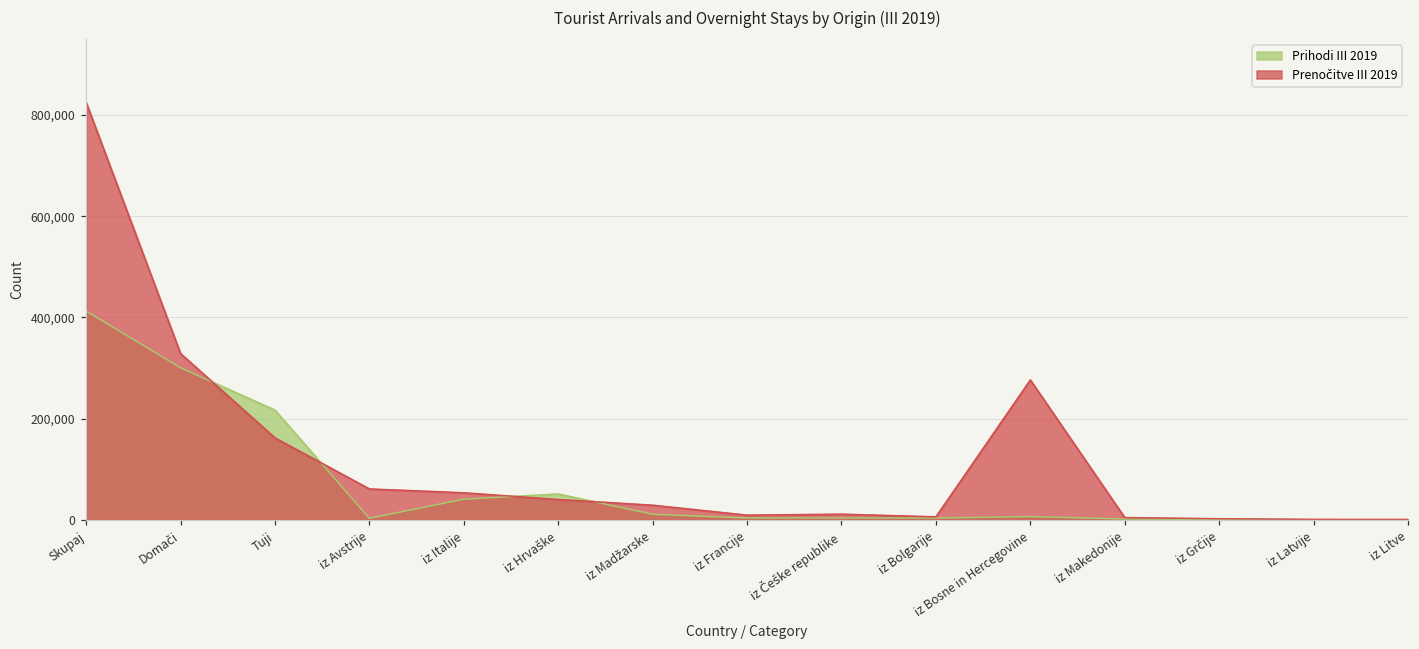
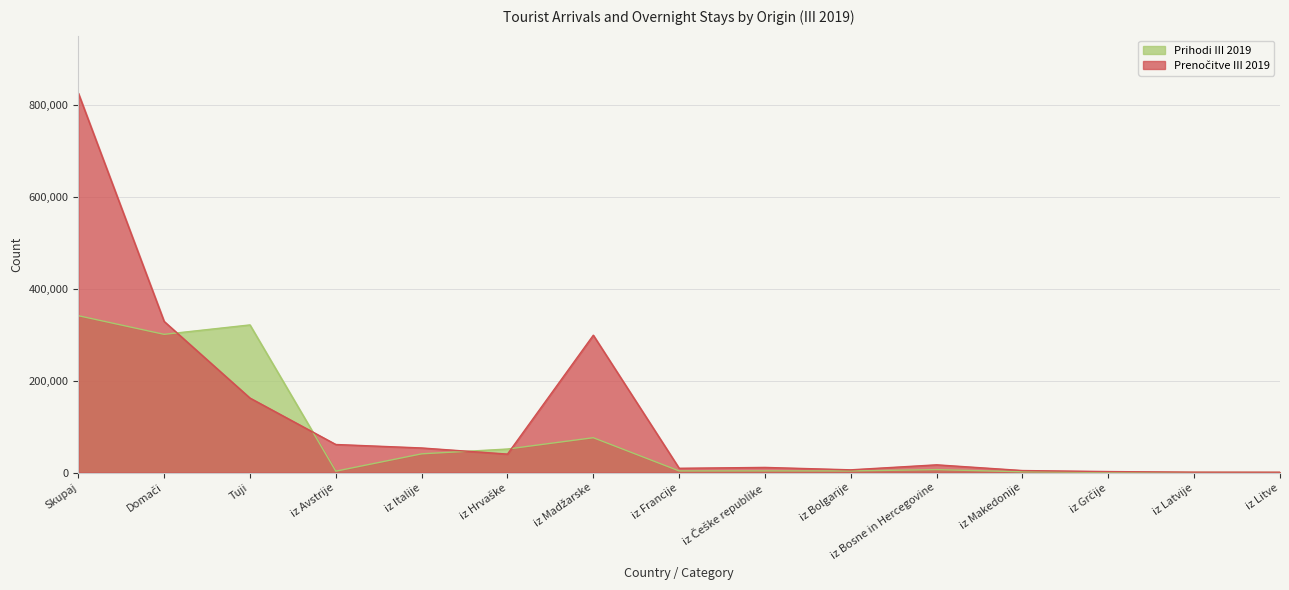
Prihodi III 2019, Skupaj: 410,000 -> 340,000
Prihodi III 2019, Tuji: 220,000 -> 320,000
Prihodi III 2019, iz Madžarske: 10,000 -> 80,000
Prenočitve III 2019, iz Madžarske: 30,000 -> 300,000
Prenočitve III 2019, iz Bosne in Hercegovine: 280,000 -> 20,000
